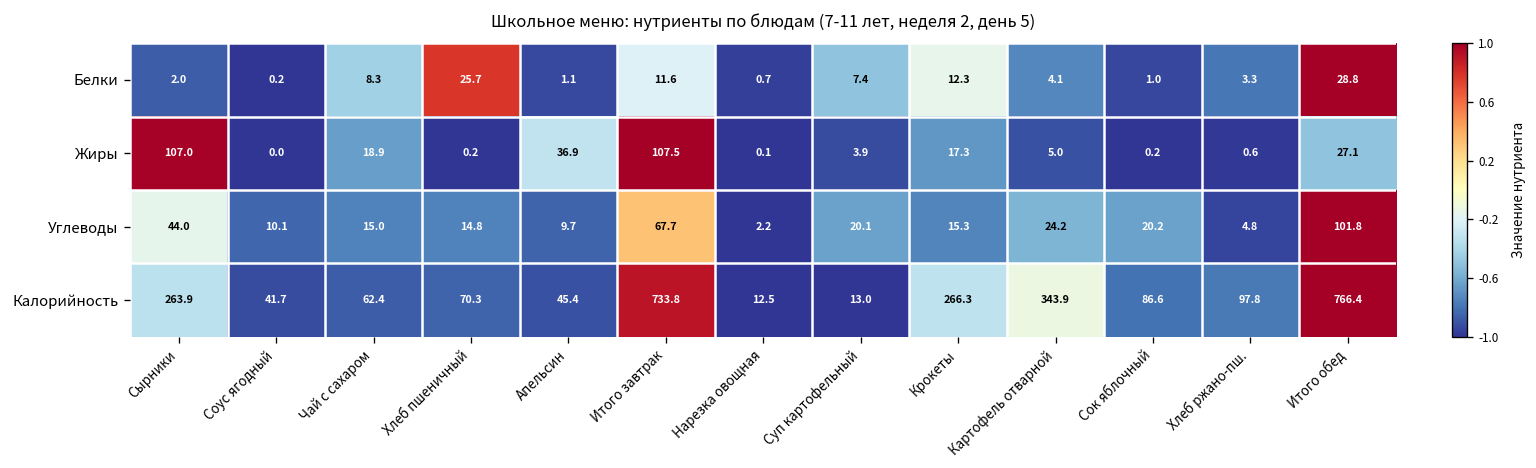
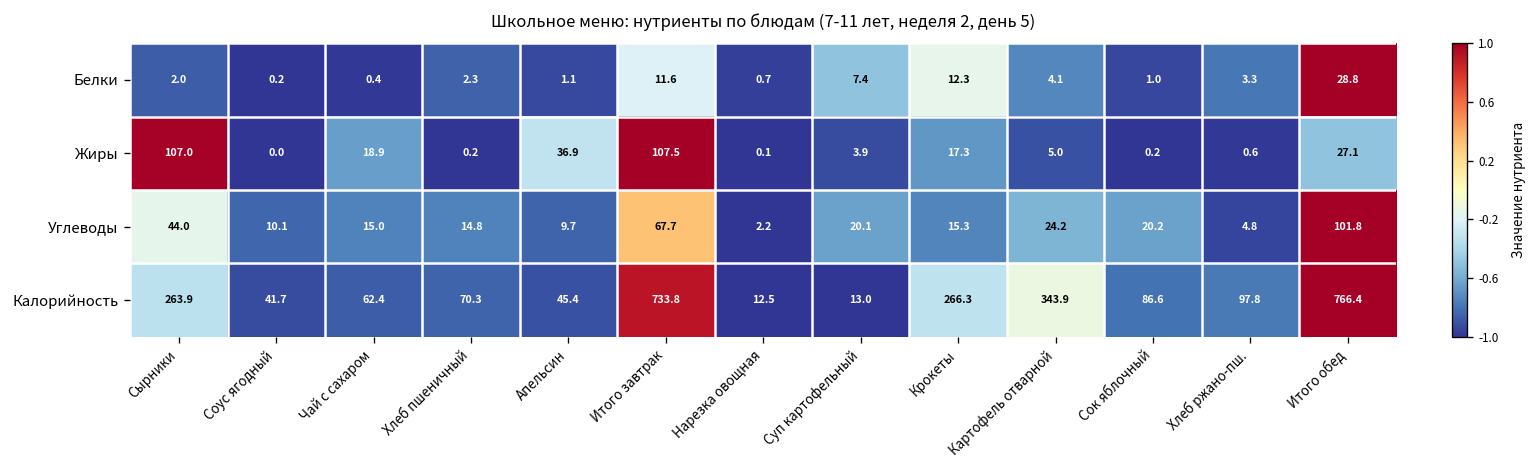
Белки, Чай с сахаром: 8.3 -> 0.4
Белки, Хлеб пшеничный: 25.7 -> 2.3
